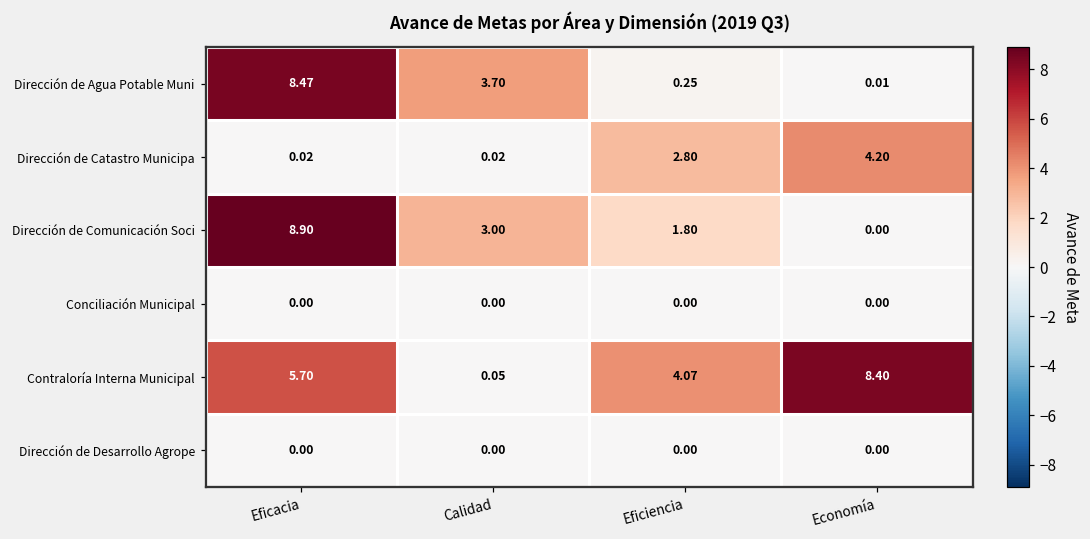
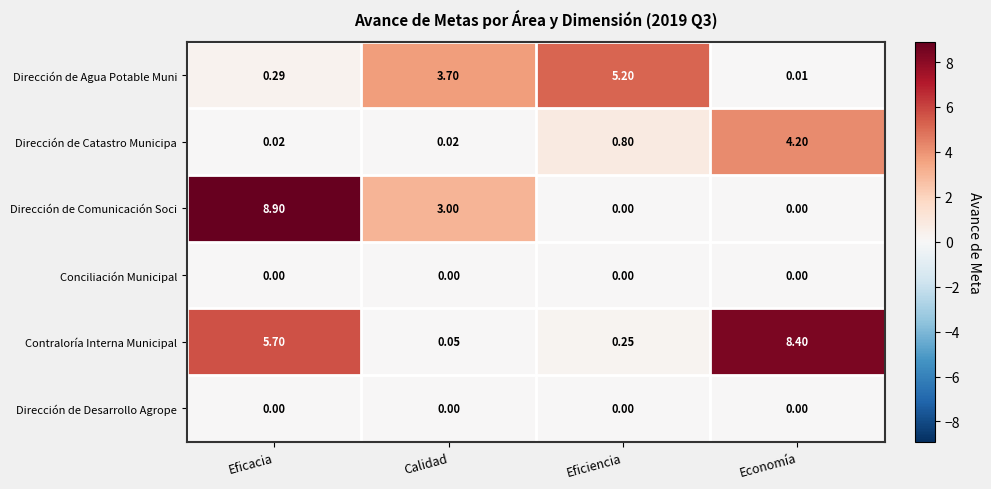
Dirección de Agua Potable Muni, Eficacia: 8.47 -> 0.29
Dirección de Agua Potable Muni, Eficiencia: 0.25 -> 5.20
Dirección de Catastro Municipa, Eficiencia: 2.80 -> 0.80
Dirección de Comunicación Soci, Eficiencia: 1.80 -> 0.00
Contraloría Interna Municipal, Eficiencia: 4.07 -> 0.25
